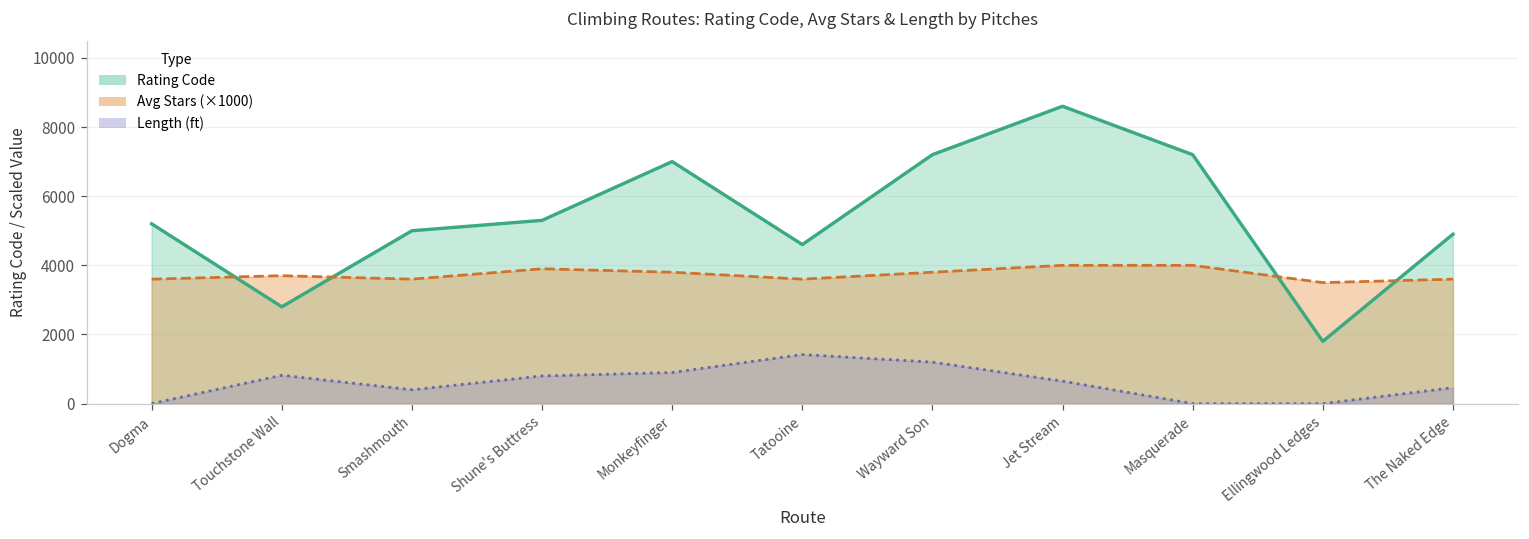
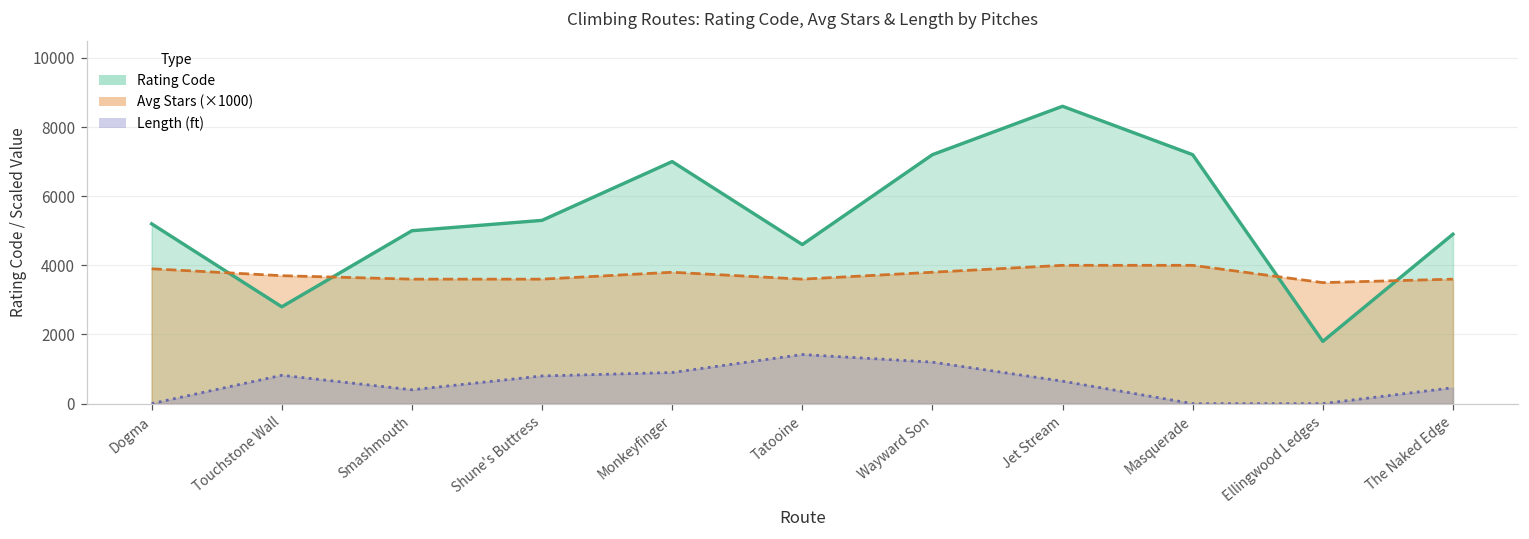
Avg Stars (×1000), Dogma: 3600 -> 3900
Avg Stars (×1000), Shune's Buttress: 3900 -> 3600
